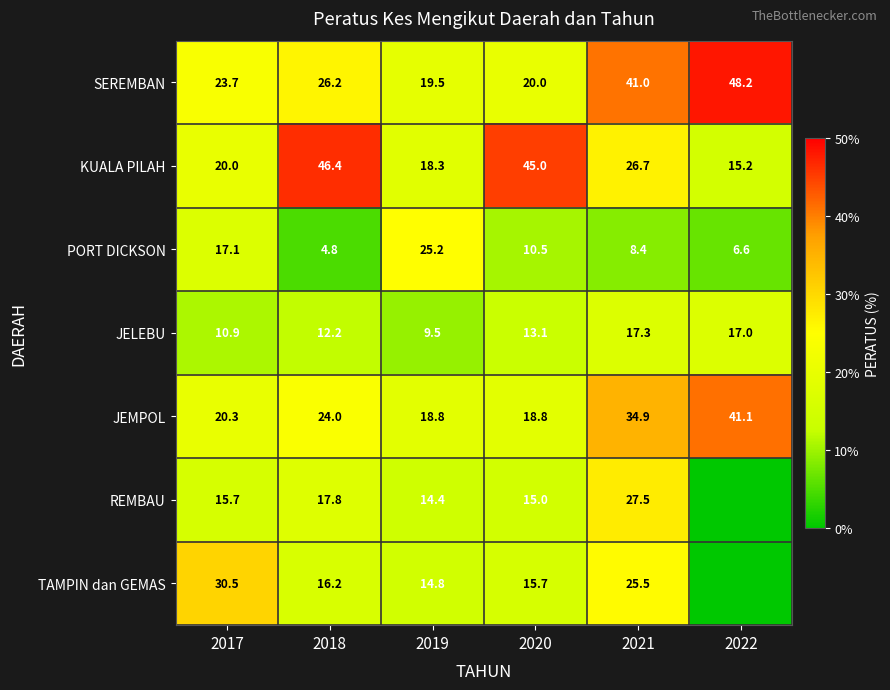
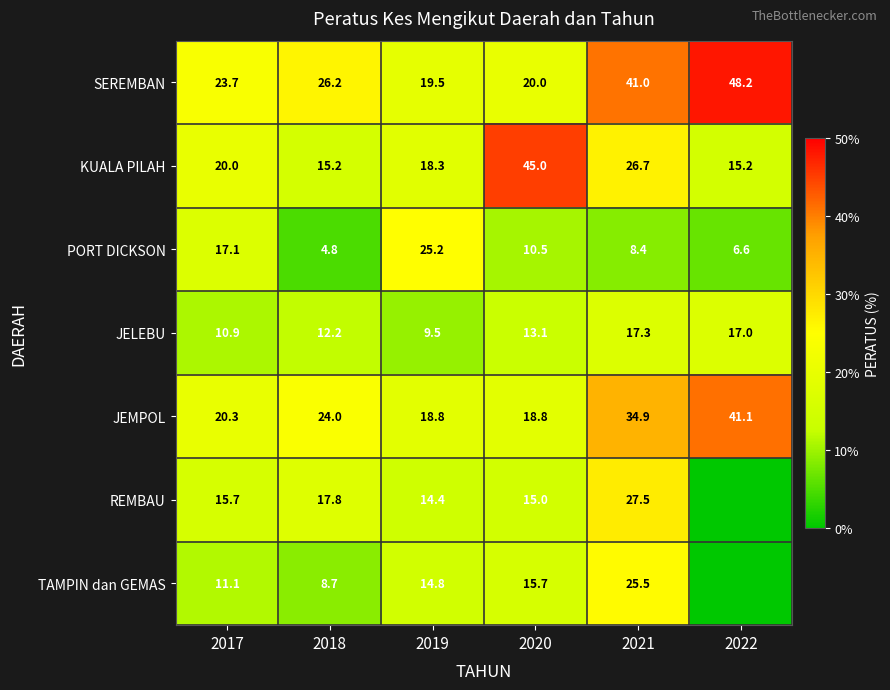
KUALA PILAH, 2018: 46.4 -> 15.2
TAMPIN dan GEMAS, 2017: 30.5 -> 11.1
TAMPIN dan GEMAS, 2018: 16.2 -> 8.7
